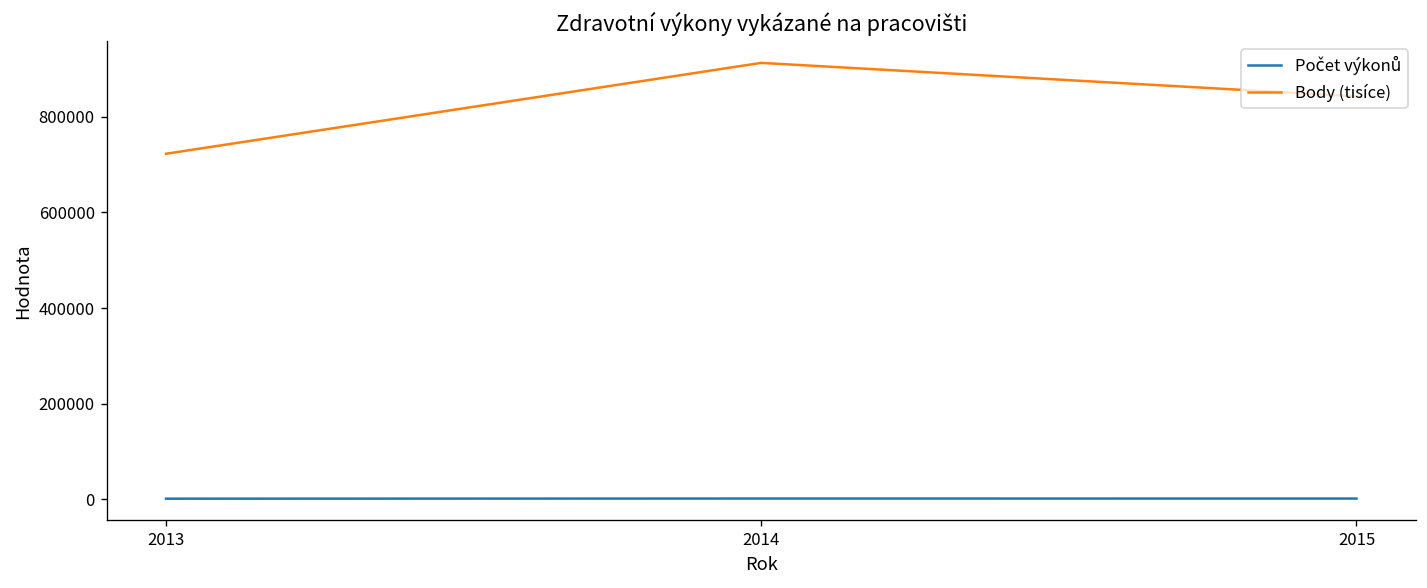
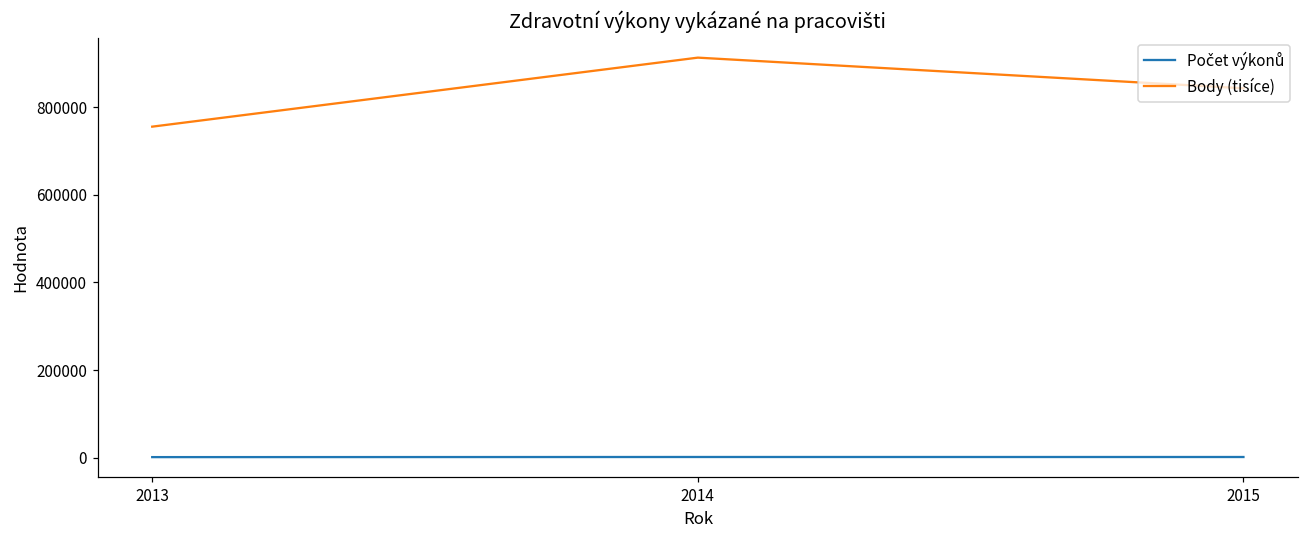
Body (tisíce), 2013: 720000 -> 760000
